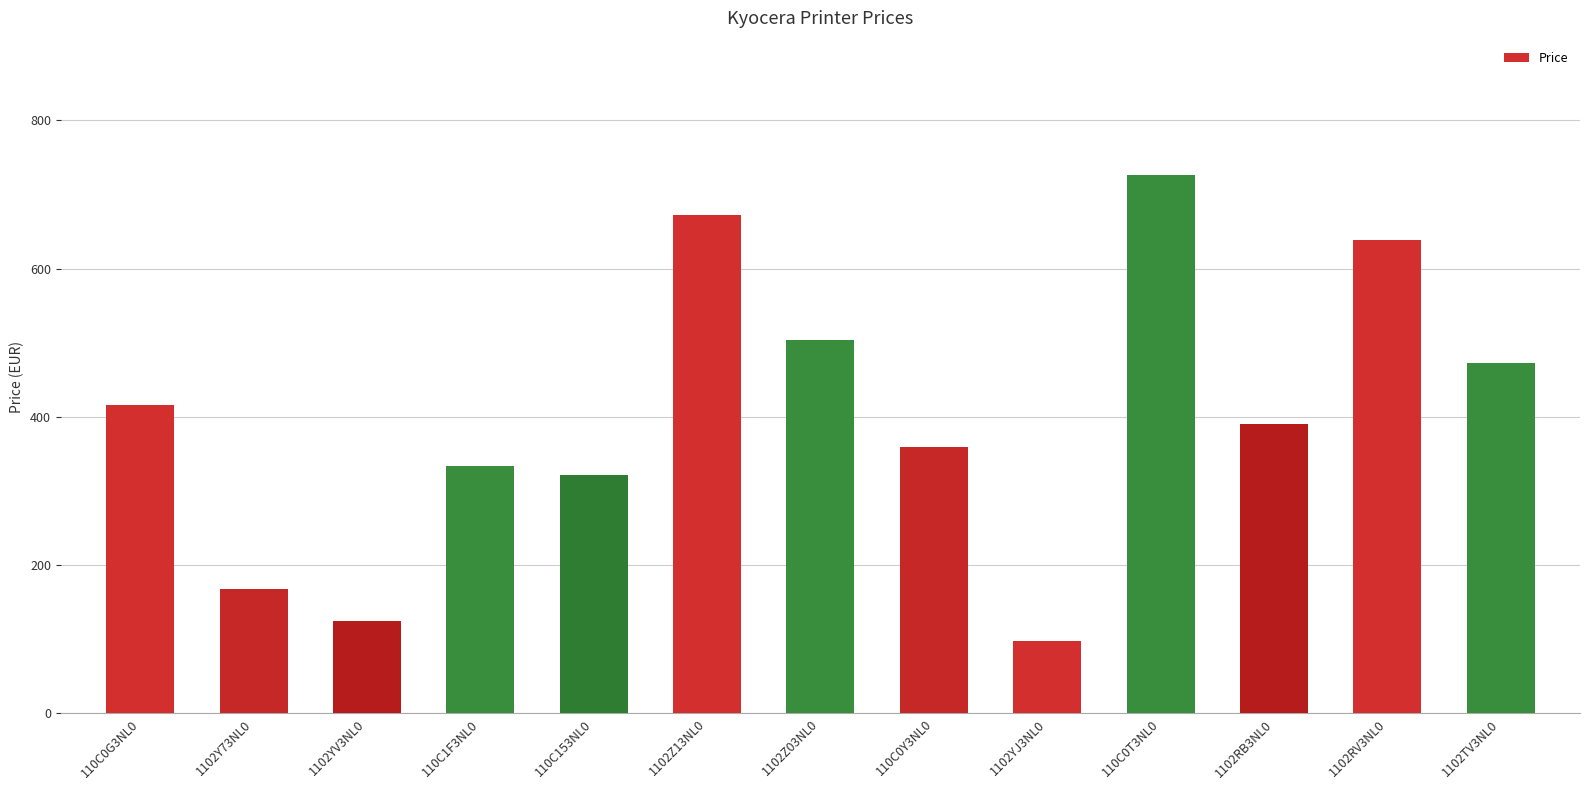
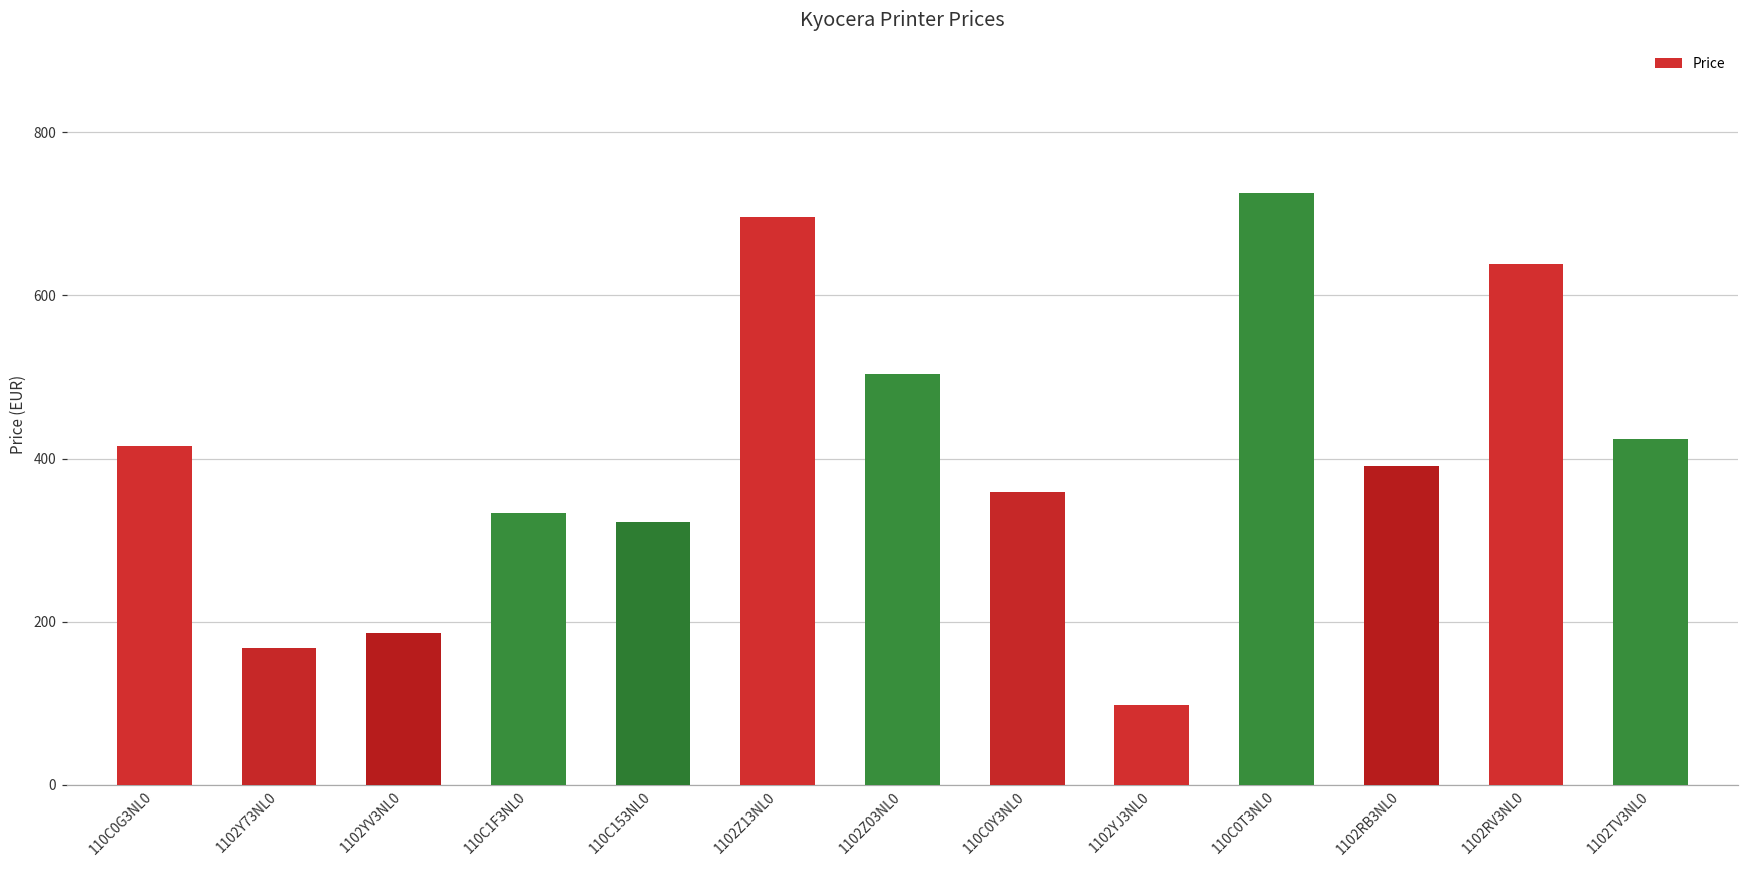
1102YV3NL0: 130 -> 190
1102Z13NL0: 670 -> 700
1102TV3NL0: 470 -> 420
